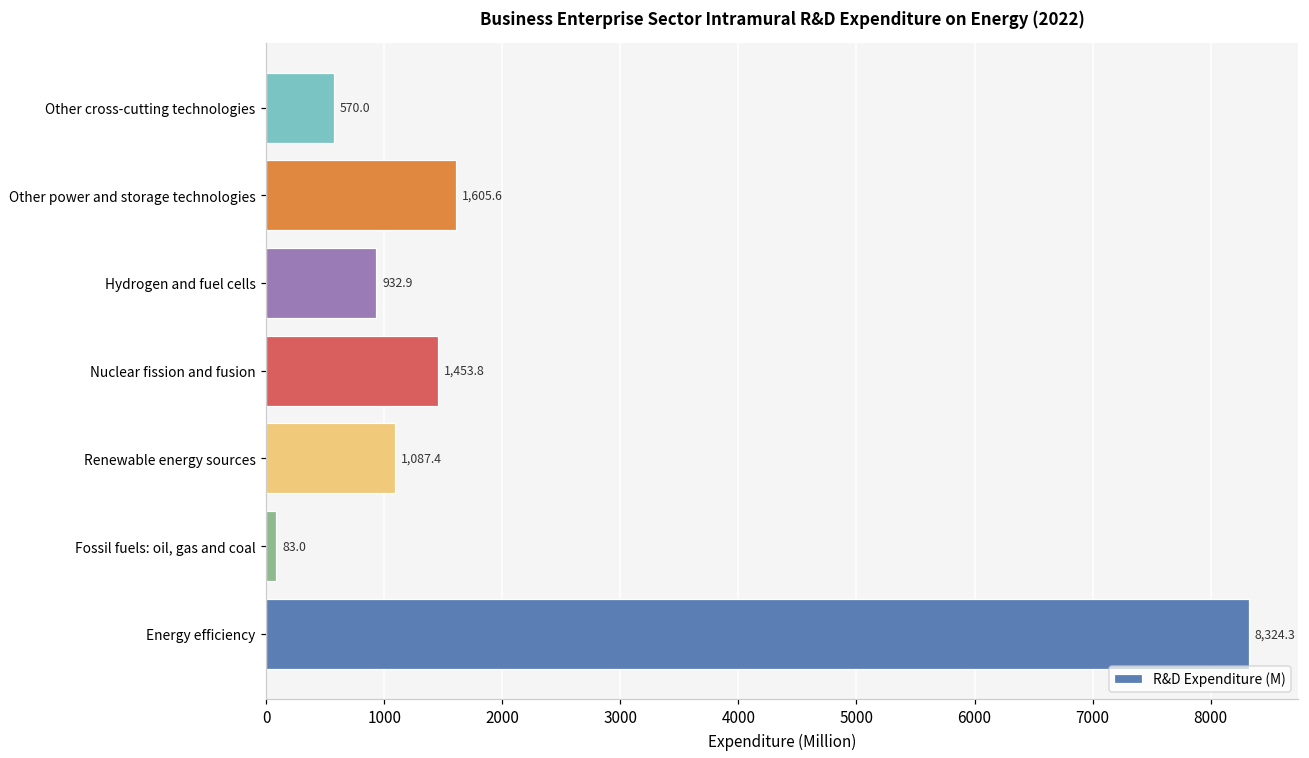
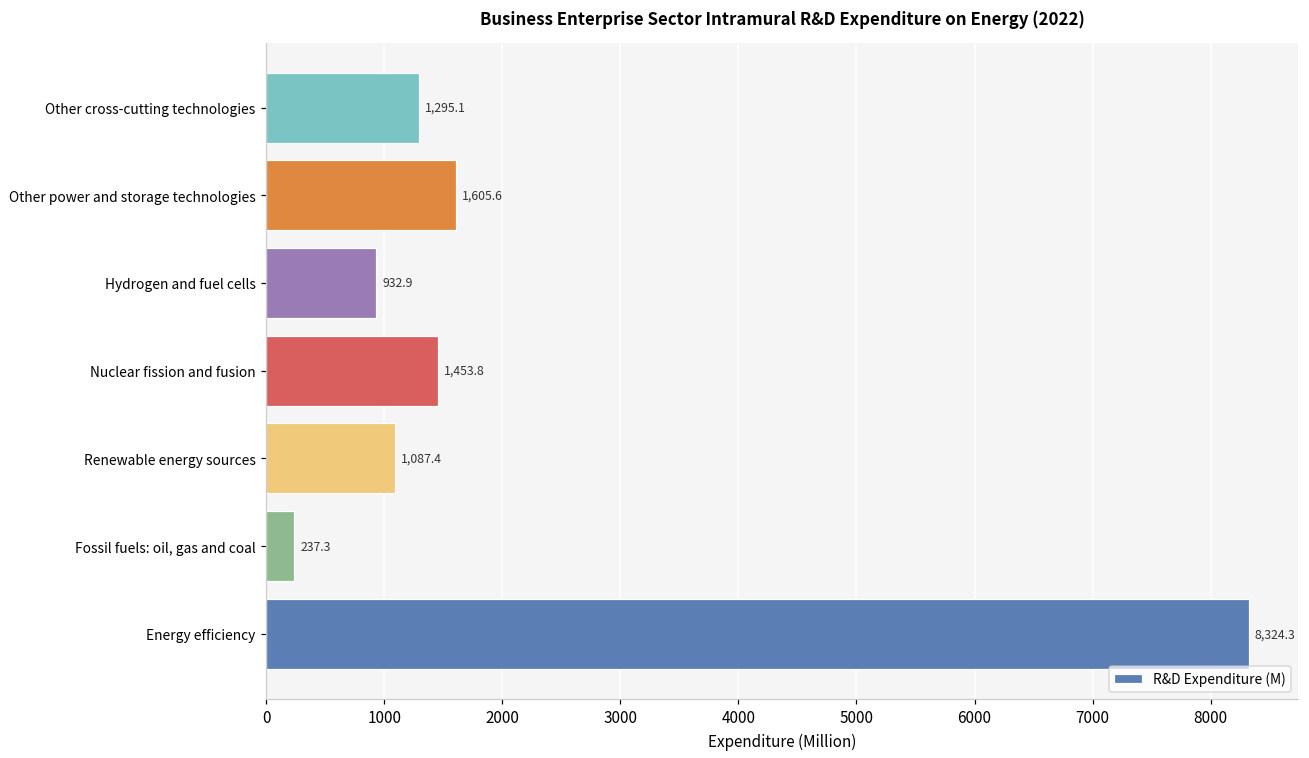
Other cross-cutting technologies: 570.0 -> 1,295.1
Fossil fuels: oil, gas and coal: 83.0 -> 237.3
